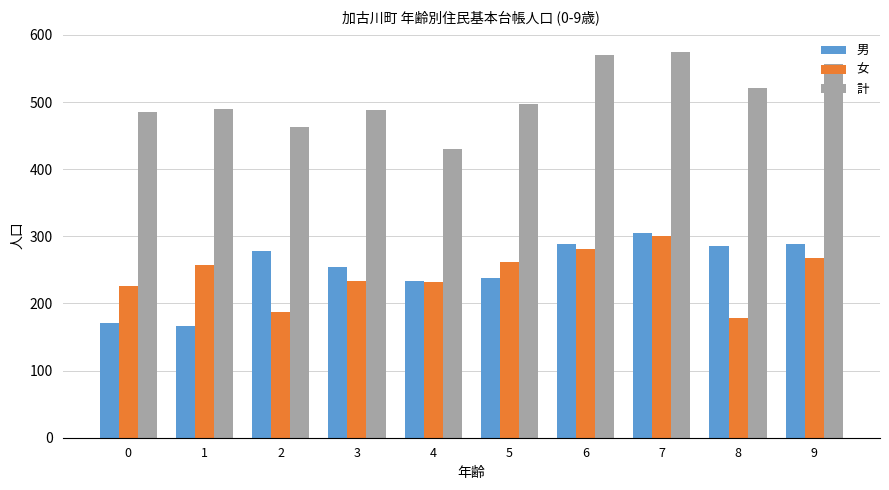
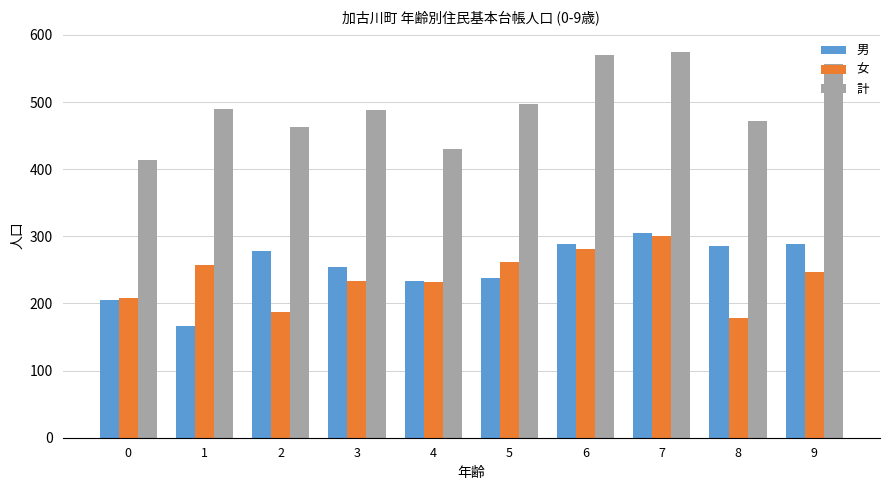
男, 0: 170 -> 210
女, 0: 230 -> 210
計, 0: 490 -> 410
計, 8: 520 -> 470
女, 9: 270 -> 250
